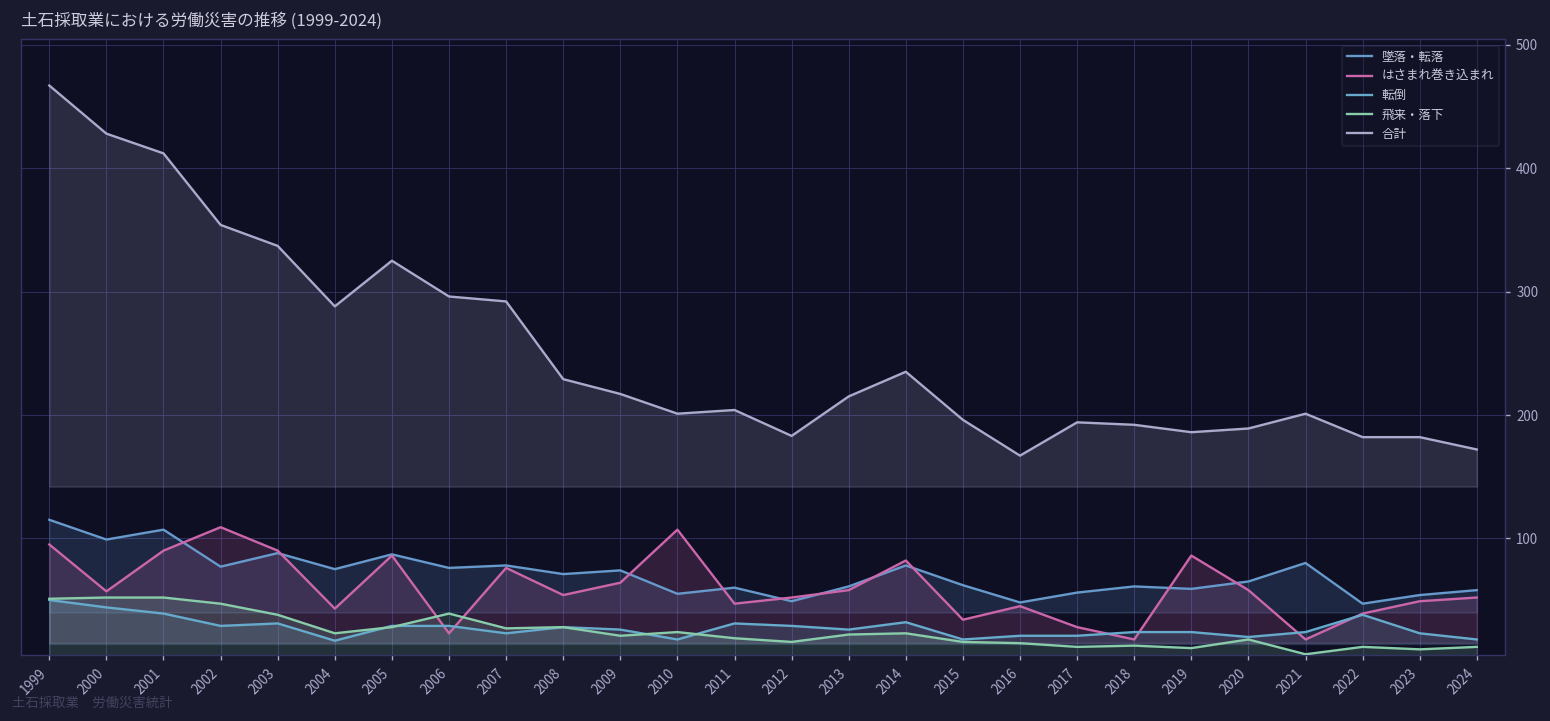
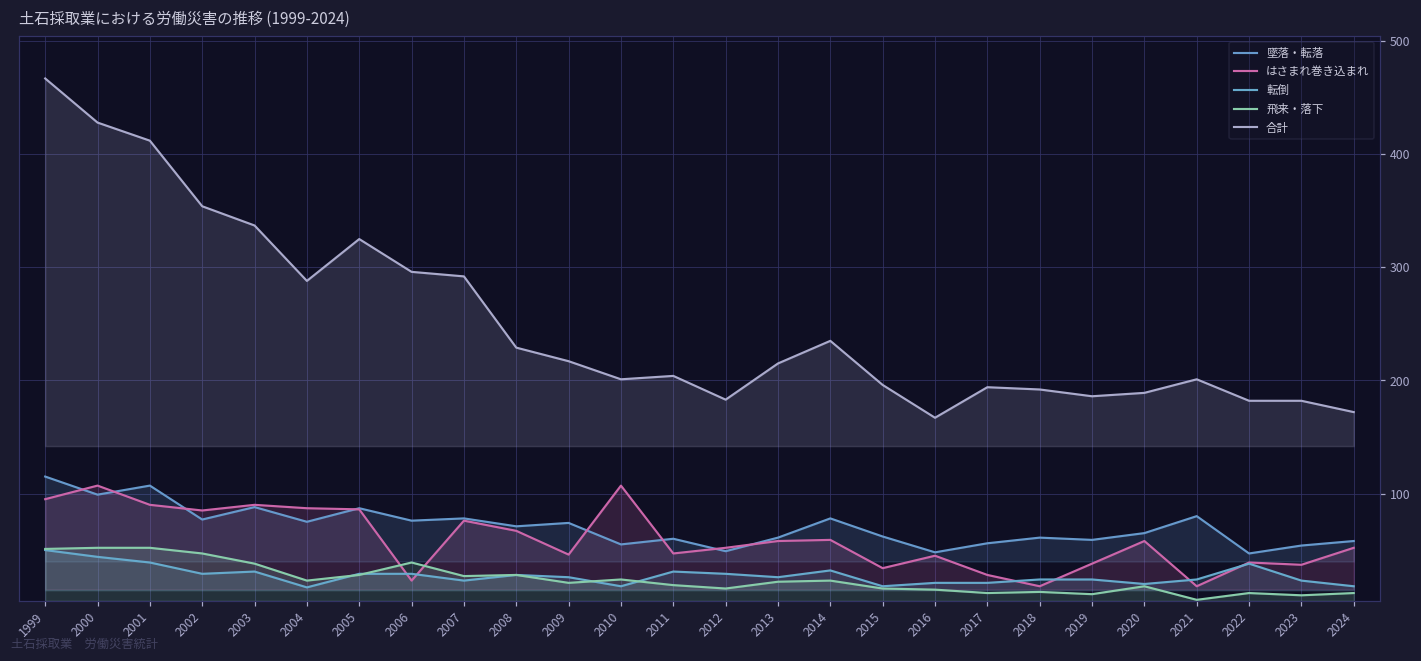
はさまれ巻き込まれ, 2000: 57 -> 107
はさまれ巻き込まれ, 2002: 109 -> 85
はさまれ巻き込まれ, 2004: 43 -> 87
はさまれ巻き込まれ, 2008: 54 -> 67
はさまれ巻き込まれ, 2009: 64 -> 46
はさまれ巻き込まれ, 2014: 82 -> 59
はさまれ巻き込まれ, 2019: 86 -> 38
はさまれ巻き込まれ, 2023: 49 -> 37
